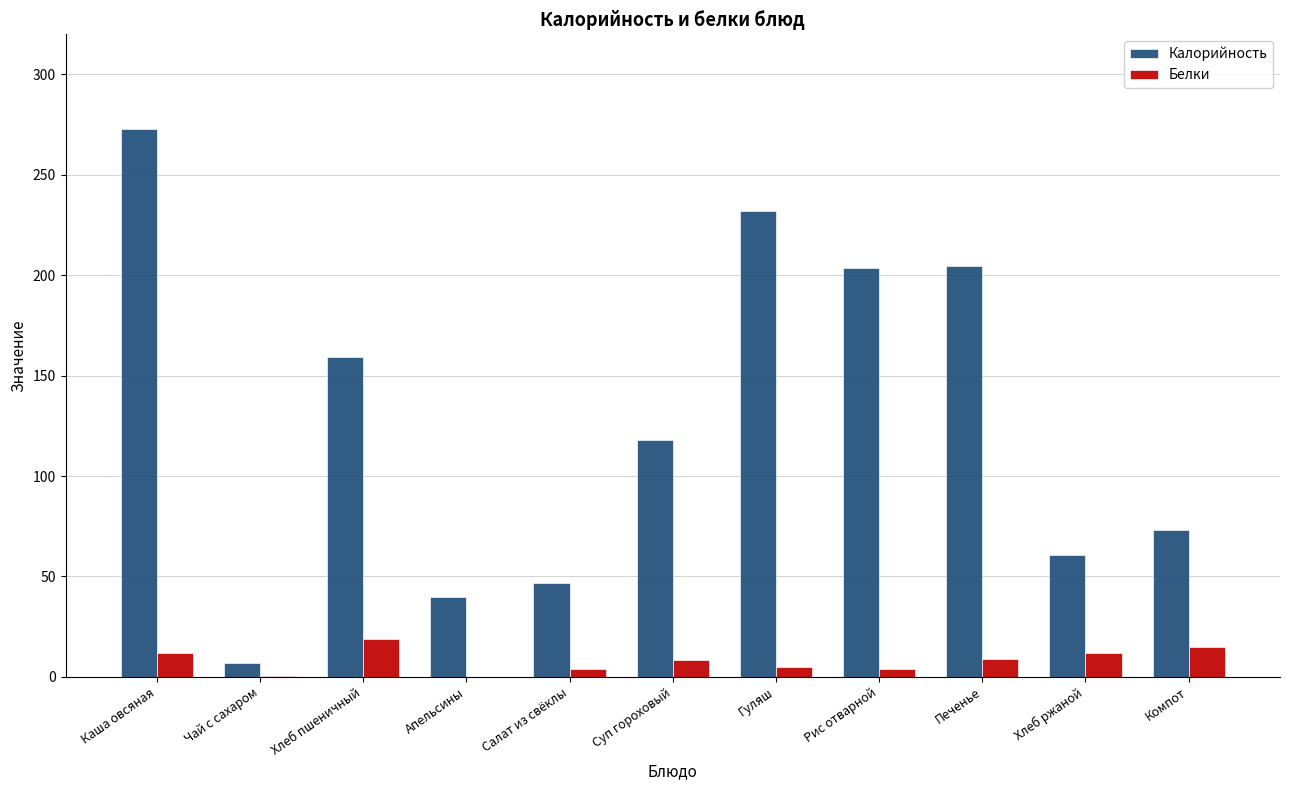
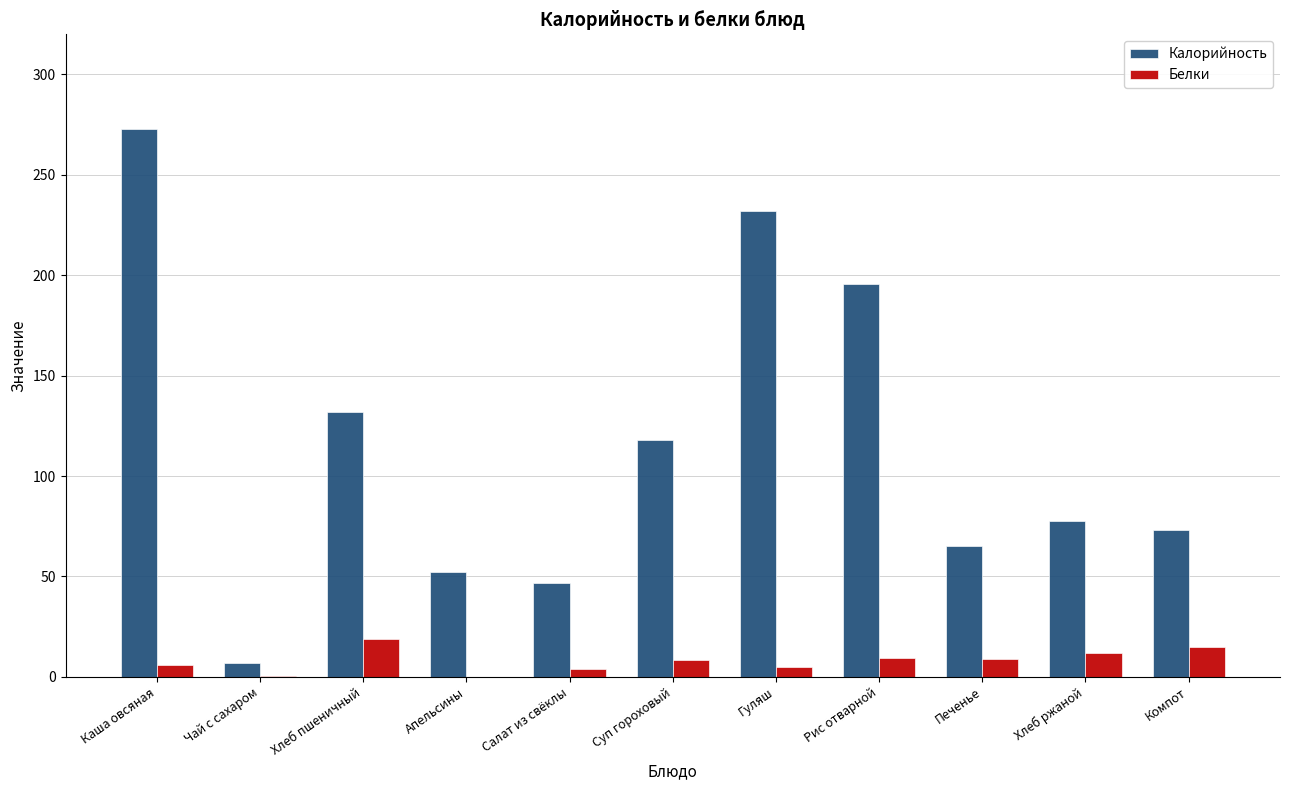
Белки, Каша овсяная: 12 -> 6
Калорийность, Хлеб пшеничный: 160 -> 132
Калорийность, Апельсины: 40 -> 52
Калорийность, Рис отварной: 204 -> 195
Белки, Рис отварной: 4 -> 10
Калорийность, Печенье: 205 -> 65
Калорийность, Хлеб ржаной: 61 -> 78
